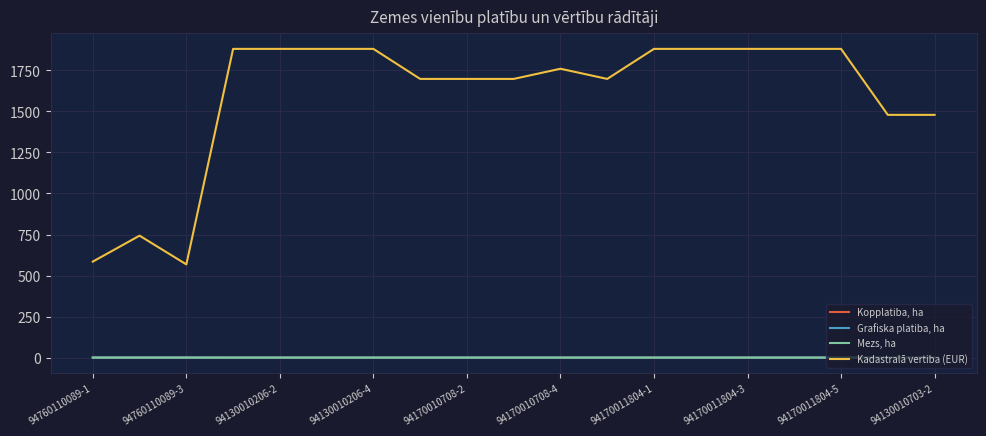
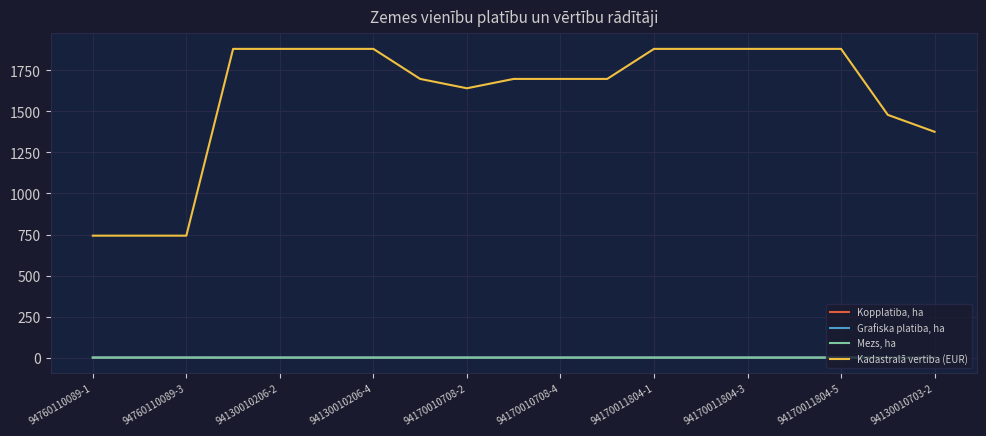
Kadastralā vertiba (EUR), 94760110089-1: 590 -> 740
Kadastralā vertiba (EUR), 94760110089-3: 570 -> 740
Kadastralā vertiba (EUR), 94170010708-2: 1700 -> 1640
Kadastralā vertiba (EUR), 94170010708-4: 1760 -> 1700
Kadastralā vertiba (EUR), 94130010703-2: 1480 -> 1380
